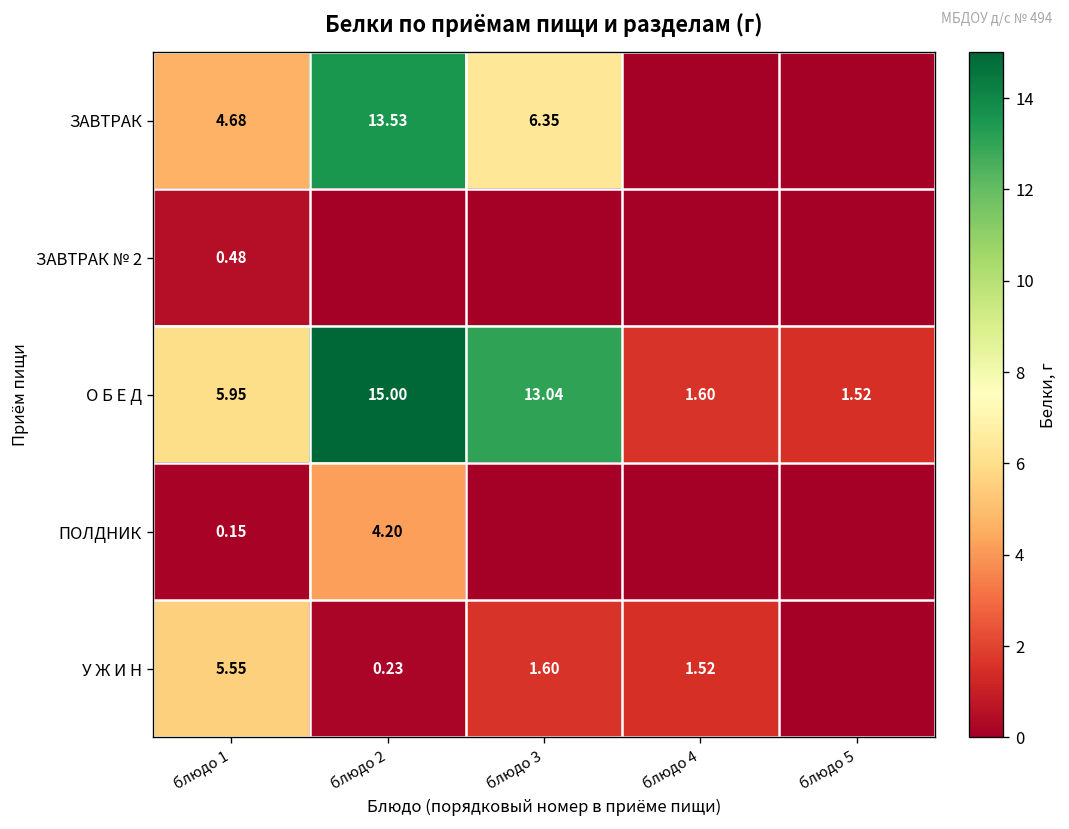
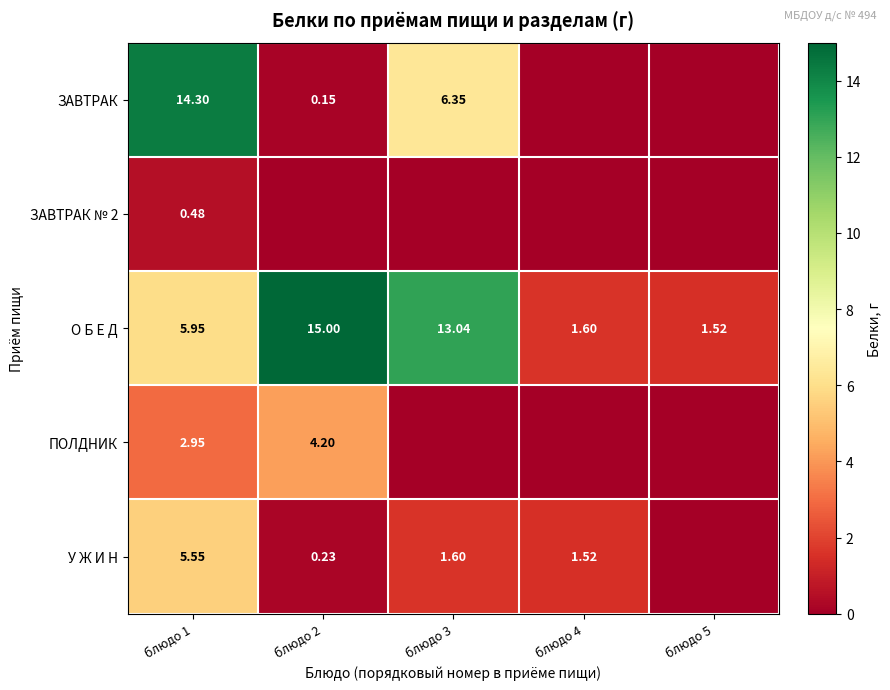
ЗАВТРАК, блюдо 1: 4.68 -> 14.30
ЗАВТРАК, блюдо 2: 13.53 -> 0.15
ПОЛДНИК, блюдо 1: 0.15 -> 2.95
